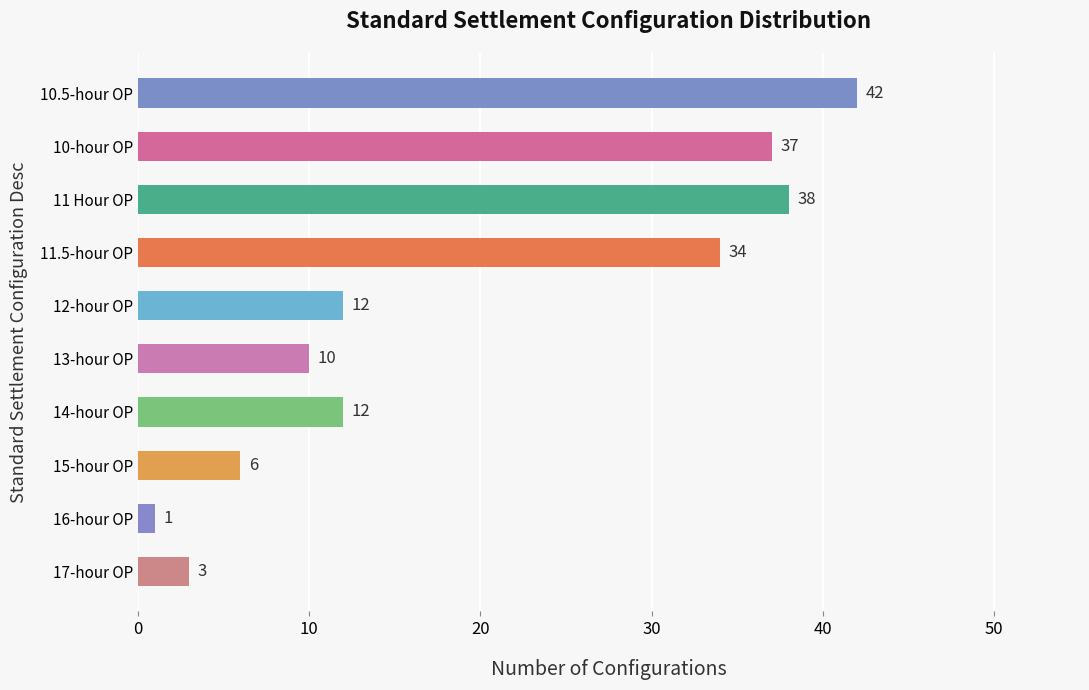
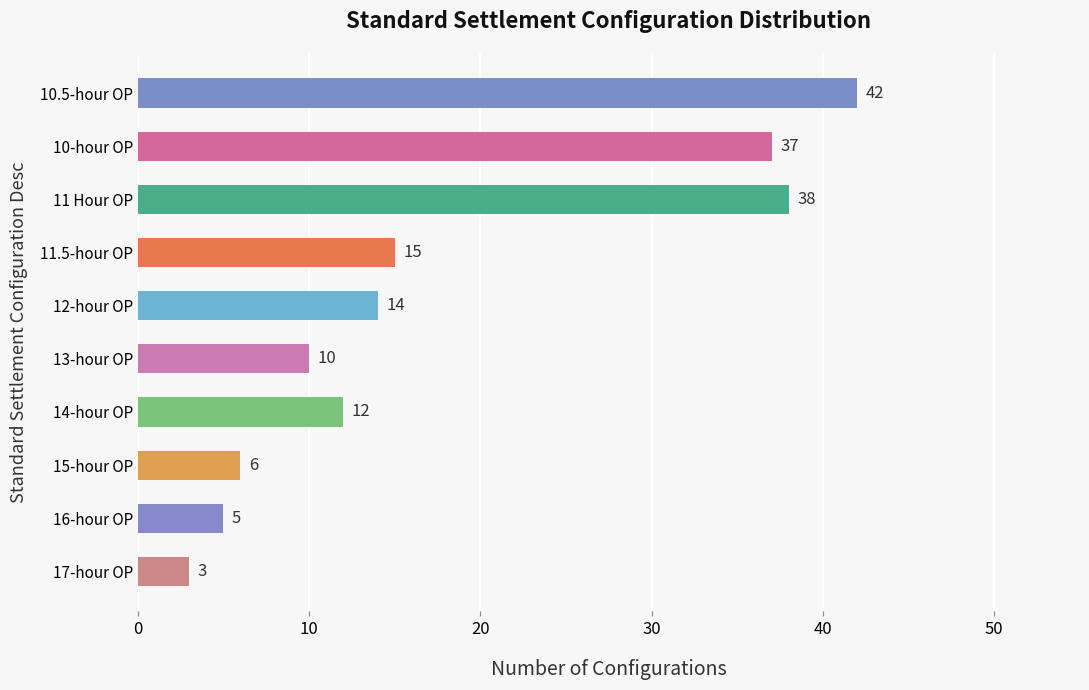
11.5-hour OP: 34 -> 15
12-hour OP: 12 -> 14
16-hour OP: 1 -> 5
